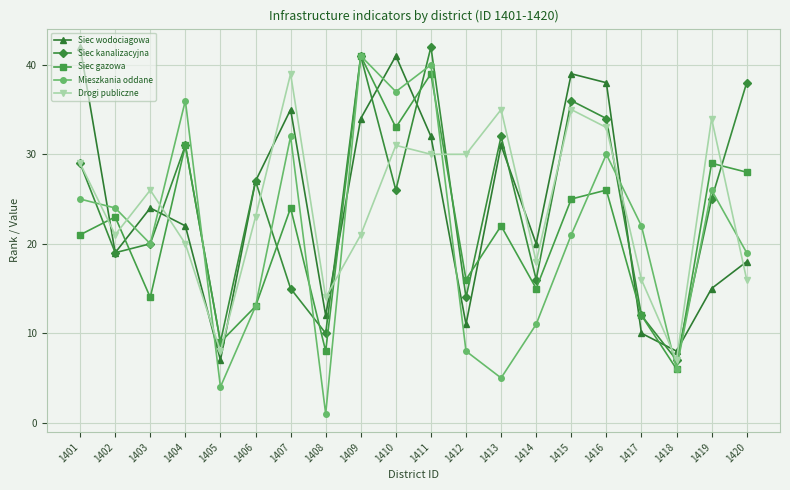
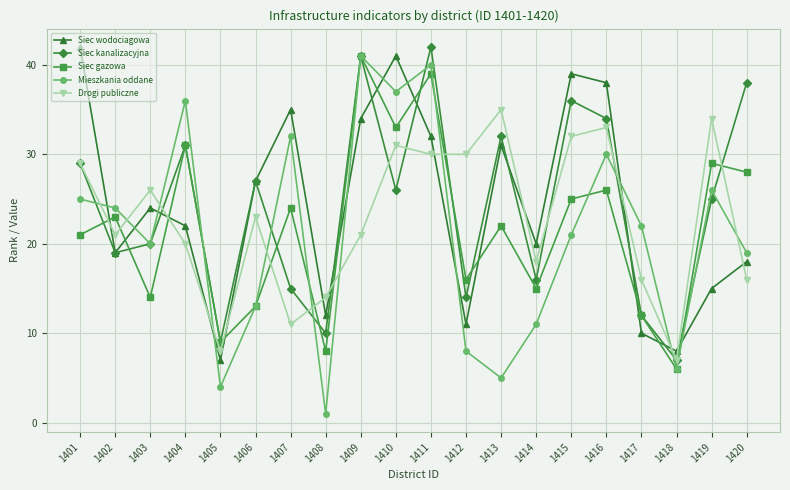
Drogi publiczne, 1407: 39 -> 11
Drogi publiczne, 1415: 35 -> 32
